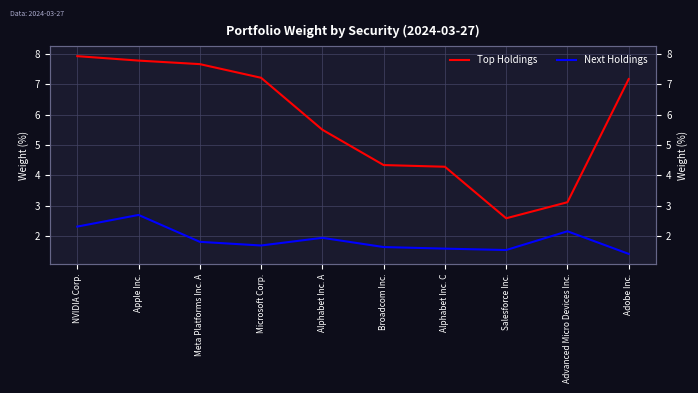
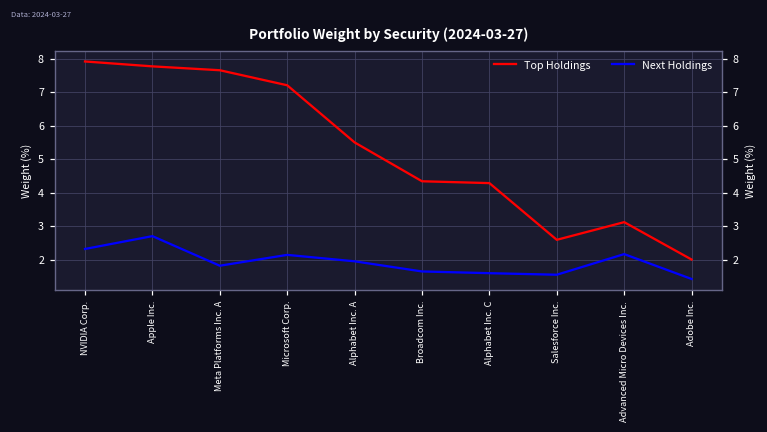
Next Holdings, Microsoft Corp.: 1.7 -> 2.1
Top Holdings, Adobe Inc.: 7.2 -> 2.0
